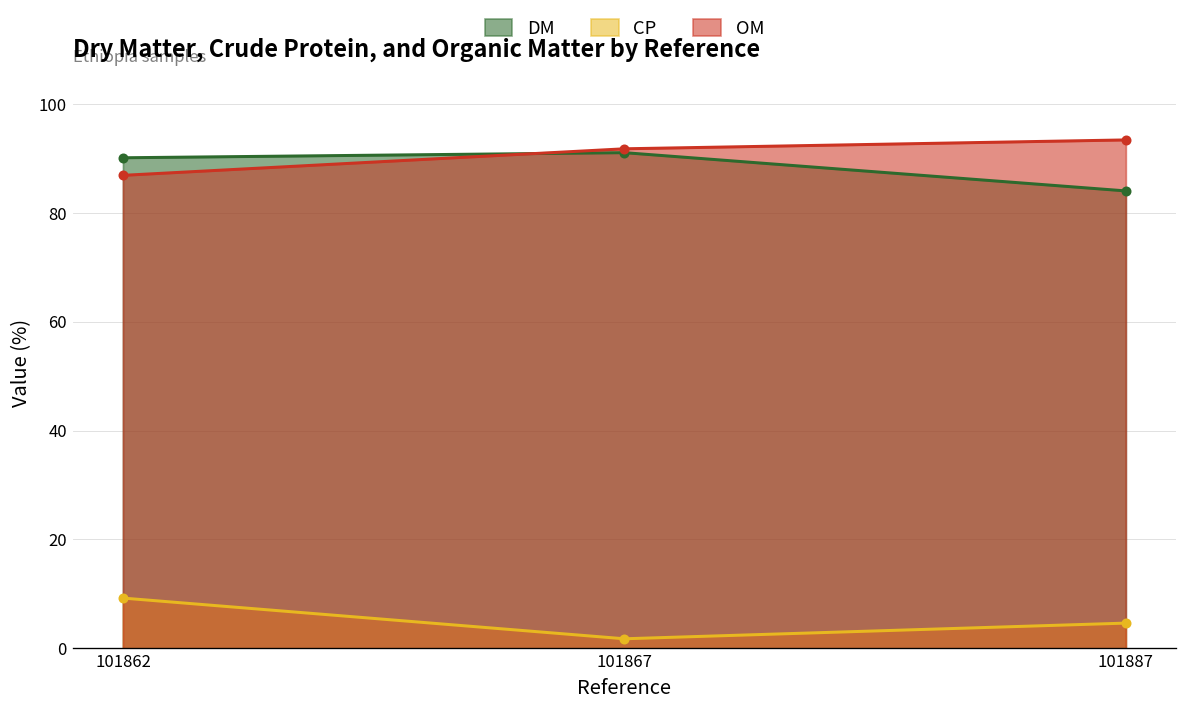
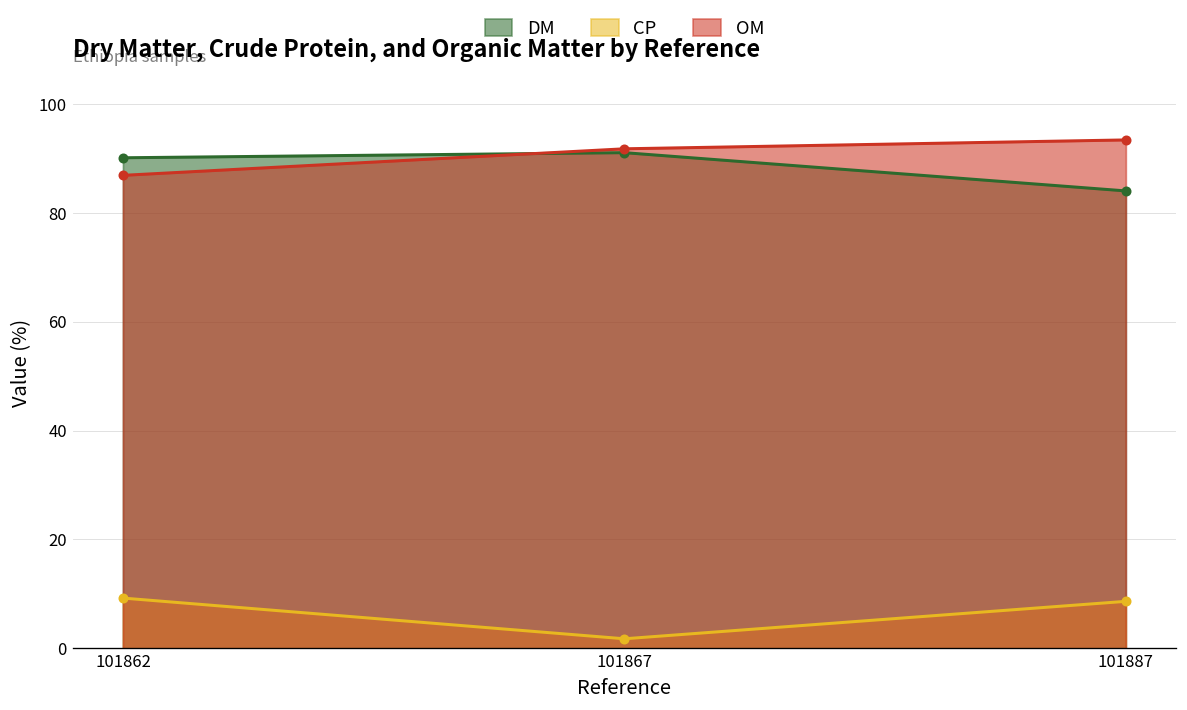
CP, 101887: 5 -> 9
